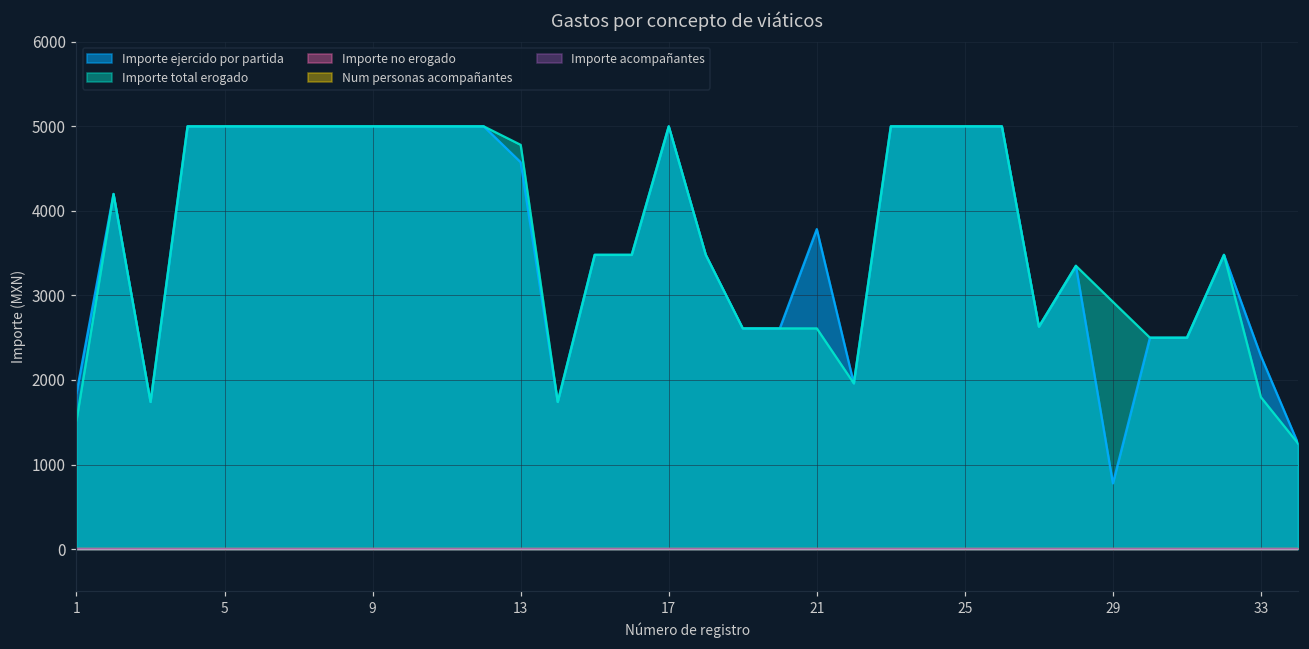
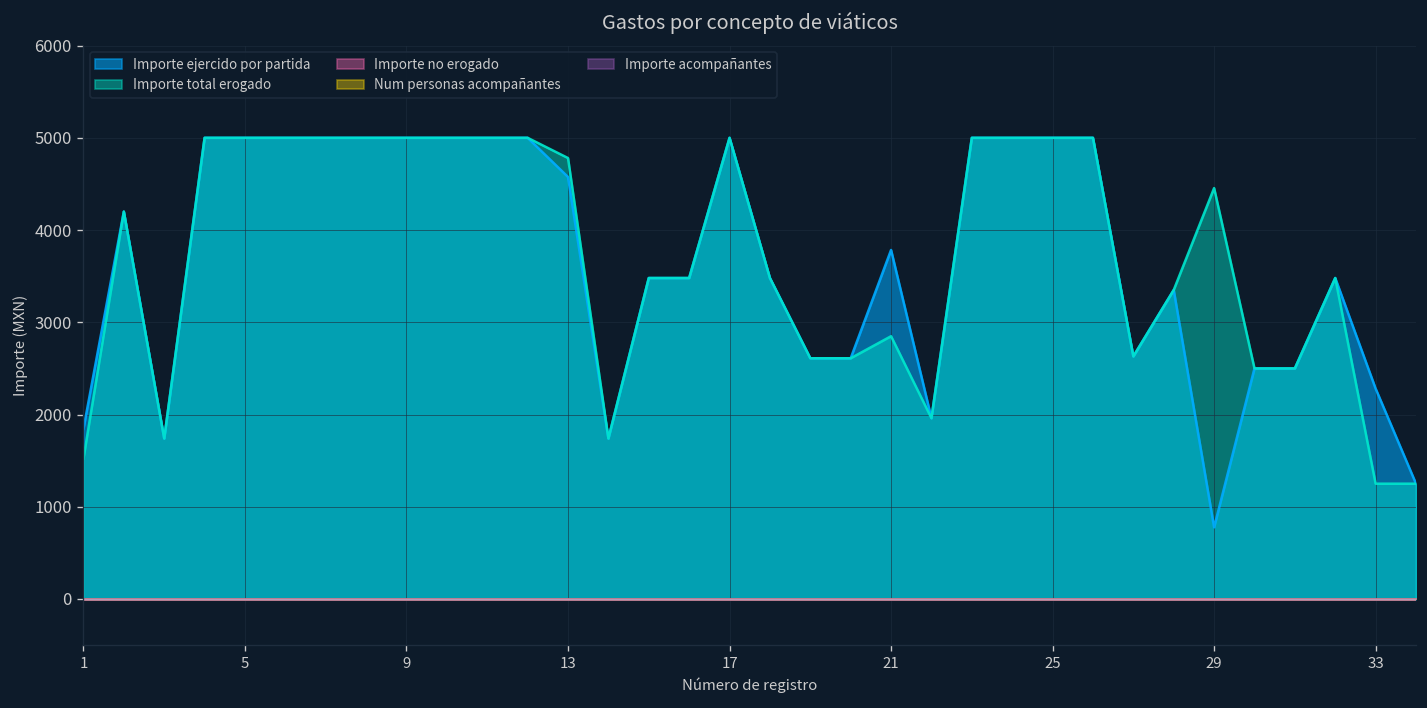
Importe total erogado, 21: 2600 -> 2800
Importe total erogado, 29: 2900 -> 4500
Importe total erogado, 33: 1800 -> 1300
